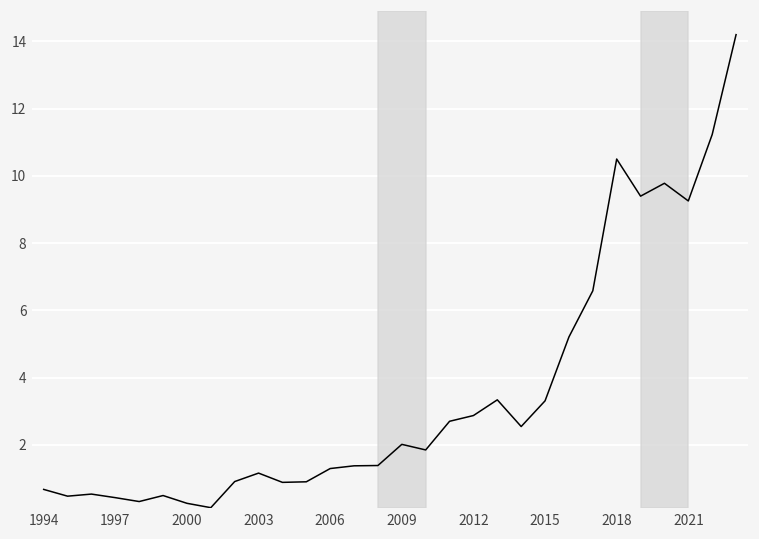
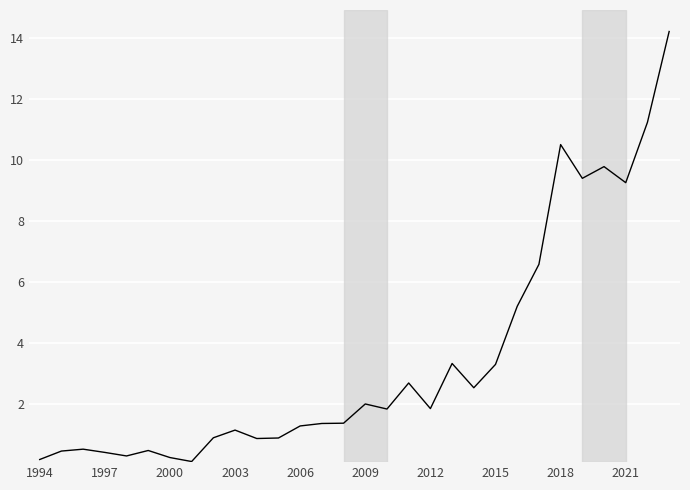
1994: 0.7 -> 0.2
2012: 2.9 -> 1.9
